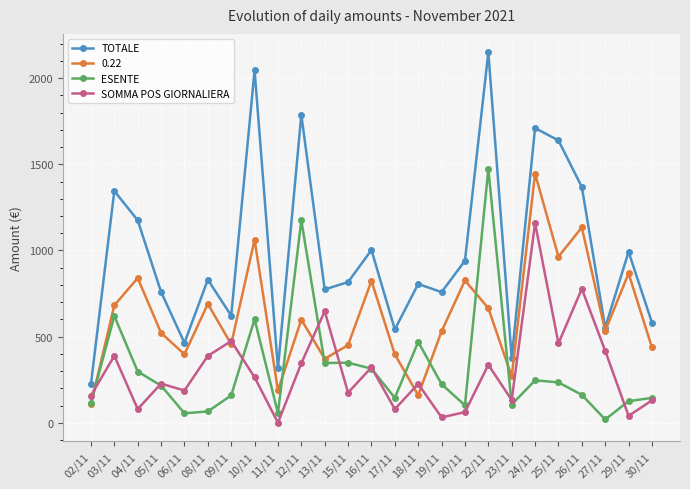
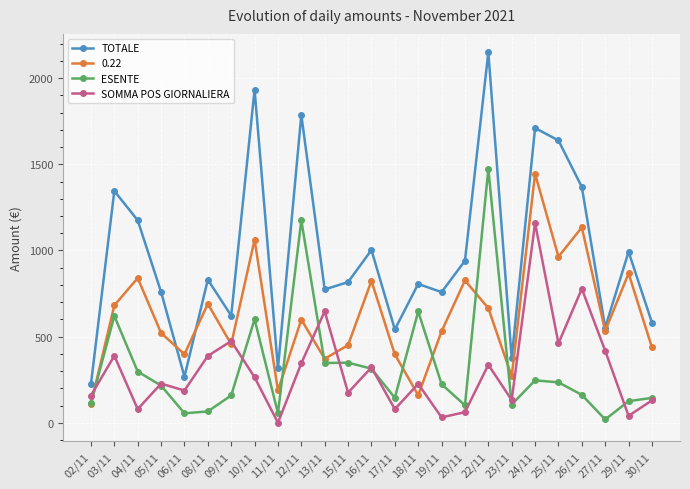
TOTALE, 06/11: 460 -> 270
TOTALE, 10/11: 2050 -> 1930
ESENTE, 18/11: 470 -> 650
